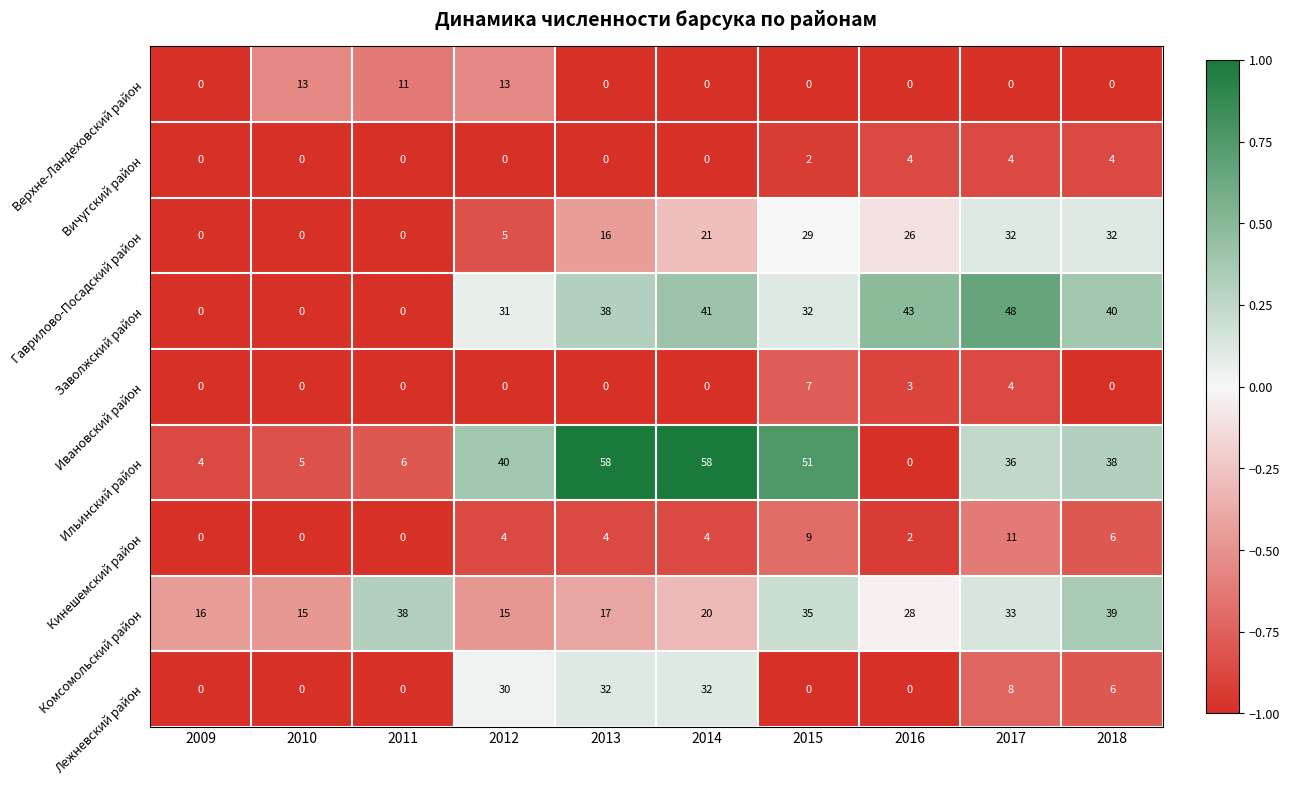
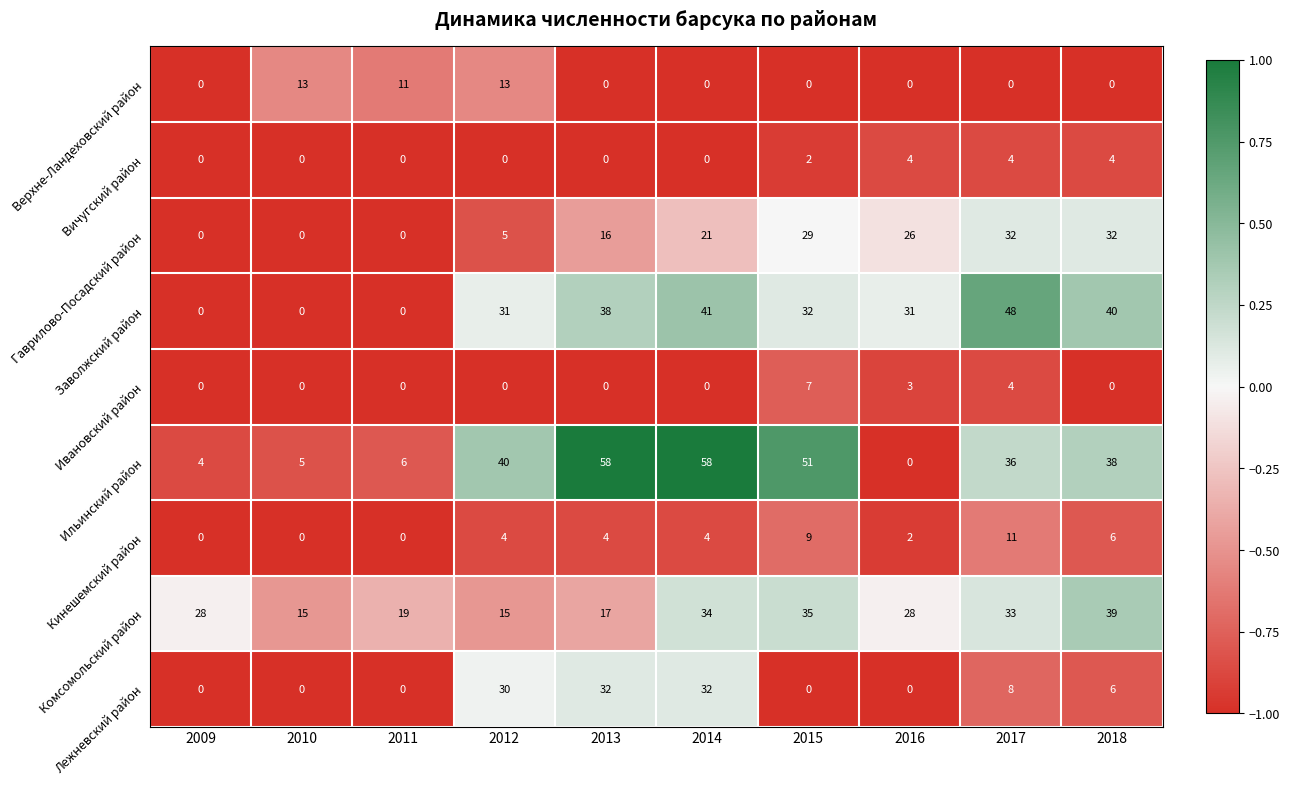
Заволжский район, 2016: 43 -> 31
Комсомольский район, 2009: 16 -> 28
Комсомольский район, 2011: 38 -> 19
Комсомольский район, 2014: 20 -> 34
